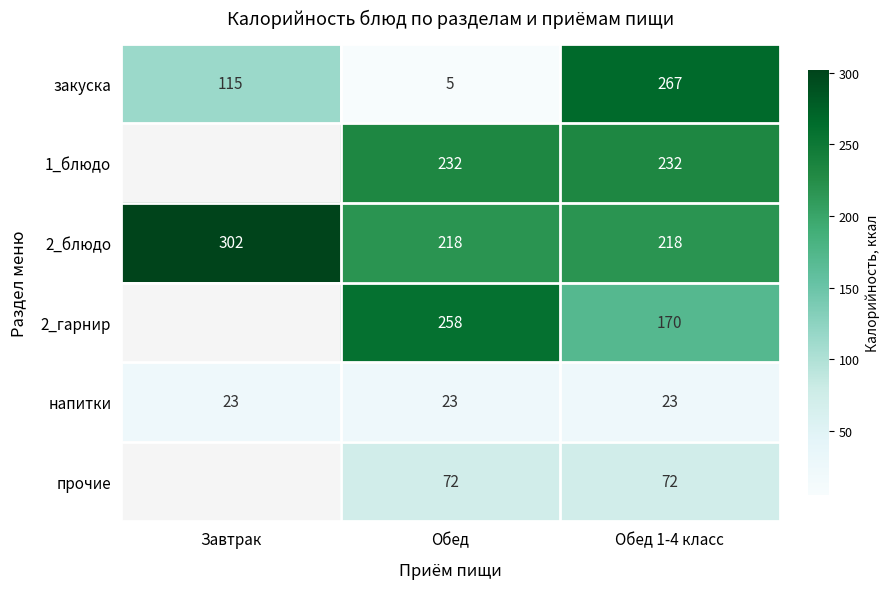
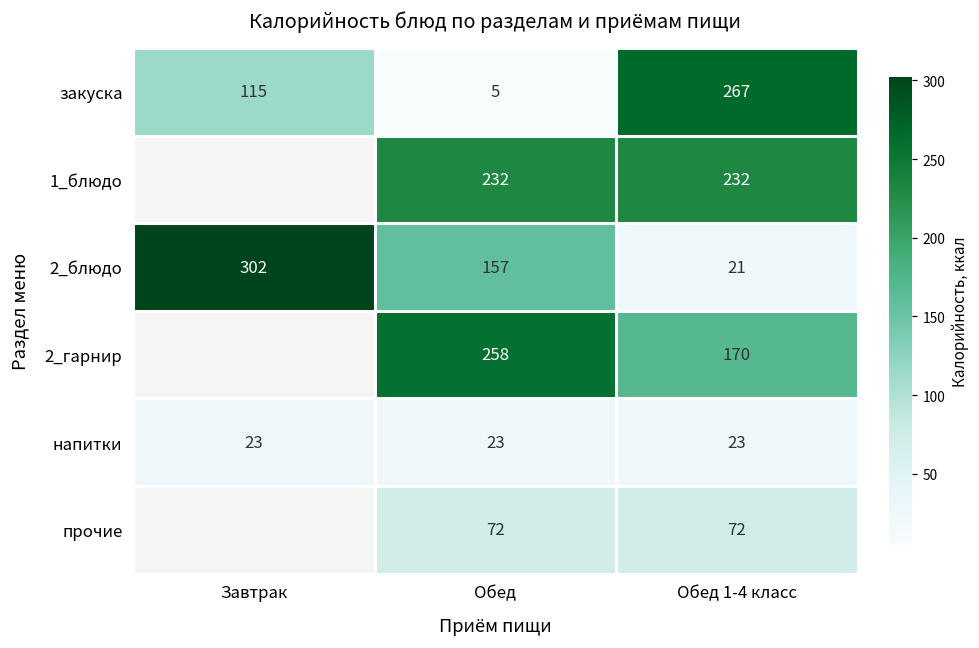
2_блюдо, Обед: 218 -> 157
2_блюдо, Обед 1-4 класс: 218 -> 21
